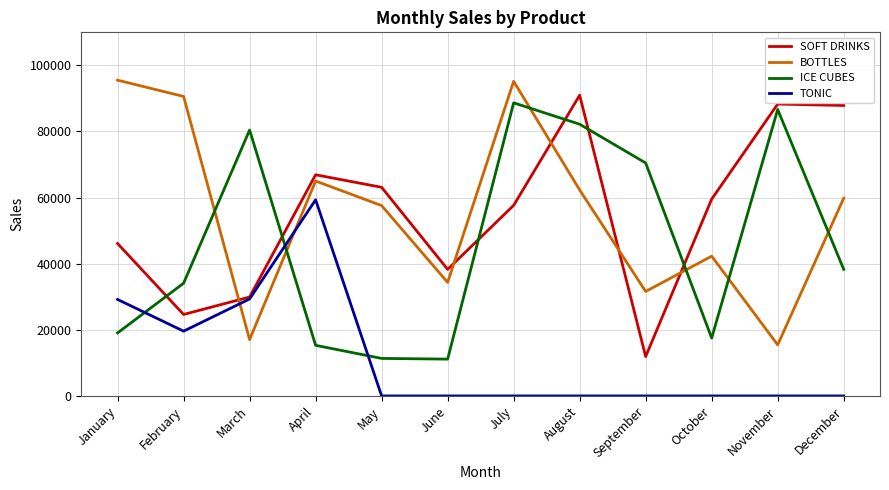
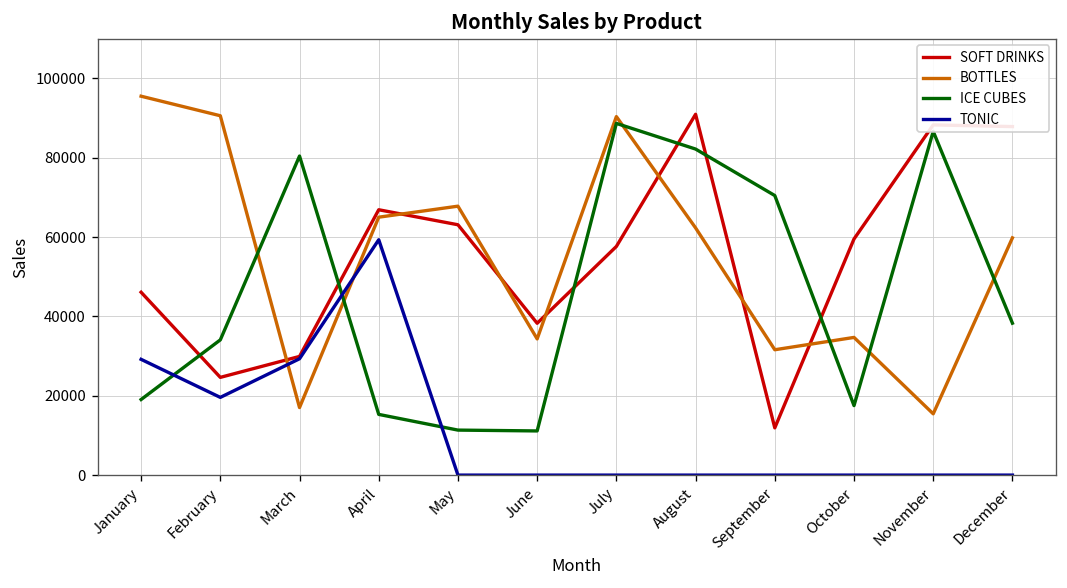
BOTTLES, May: 58000 -> 68000
BOTTLES, July: 95000 -> 90000
BOTTLES, October: 42000 -> 35000
